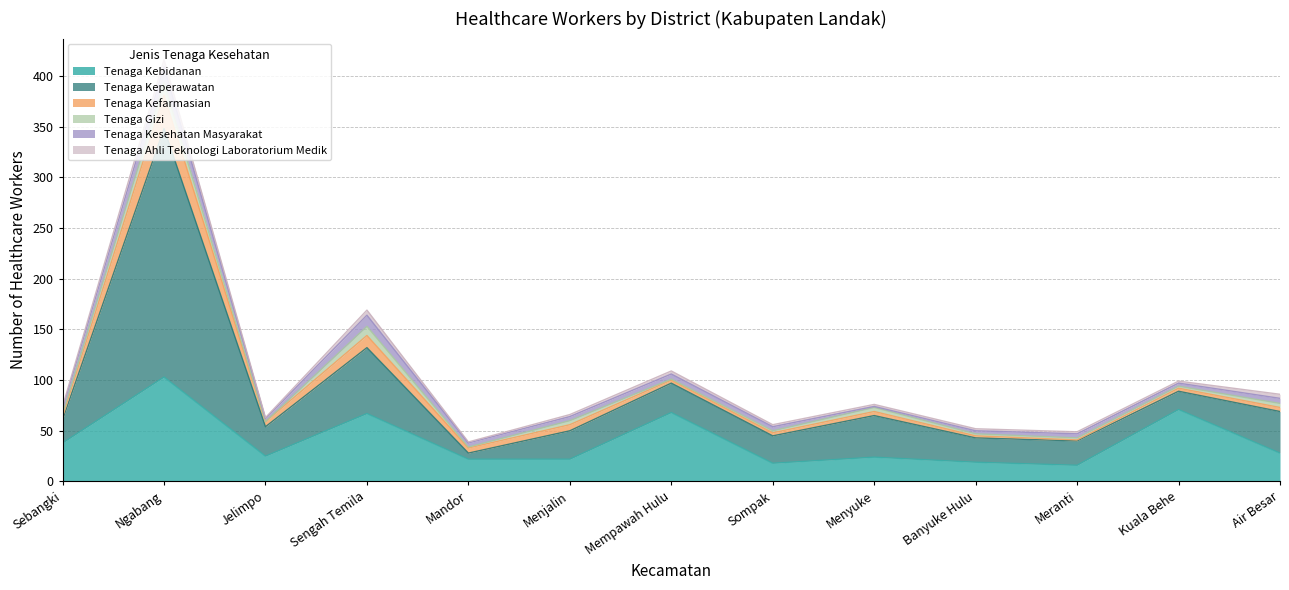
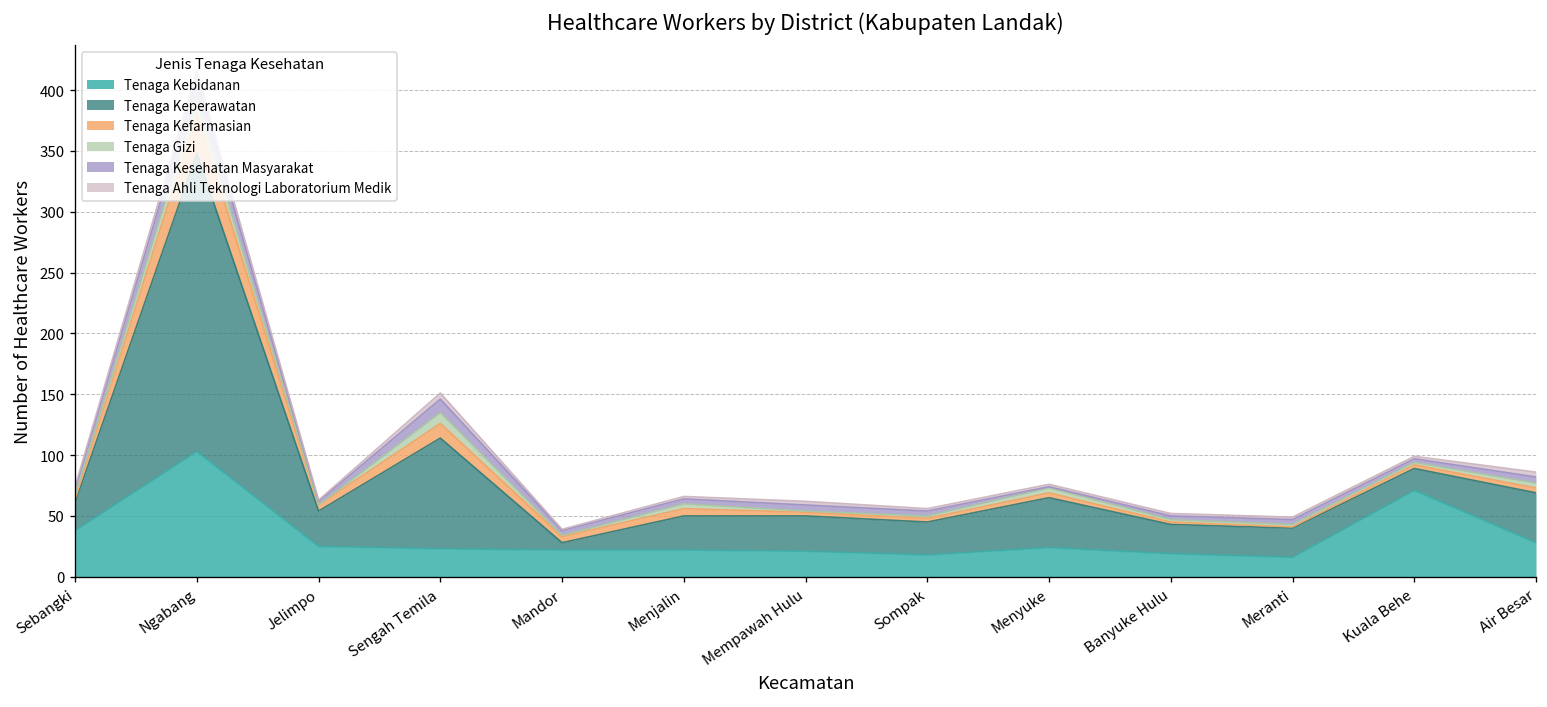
Tenaga Kebidanan, Sengah Temila: 67 -> 23
Tenaga Keperawatan, Sengah Temila: 65 -> 91
Tenaga Kebidanan, Mempawah Hulu: 68 -> 21
